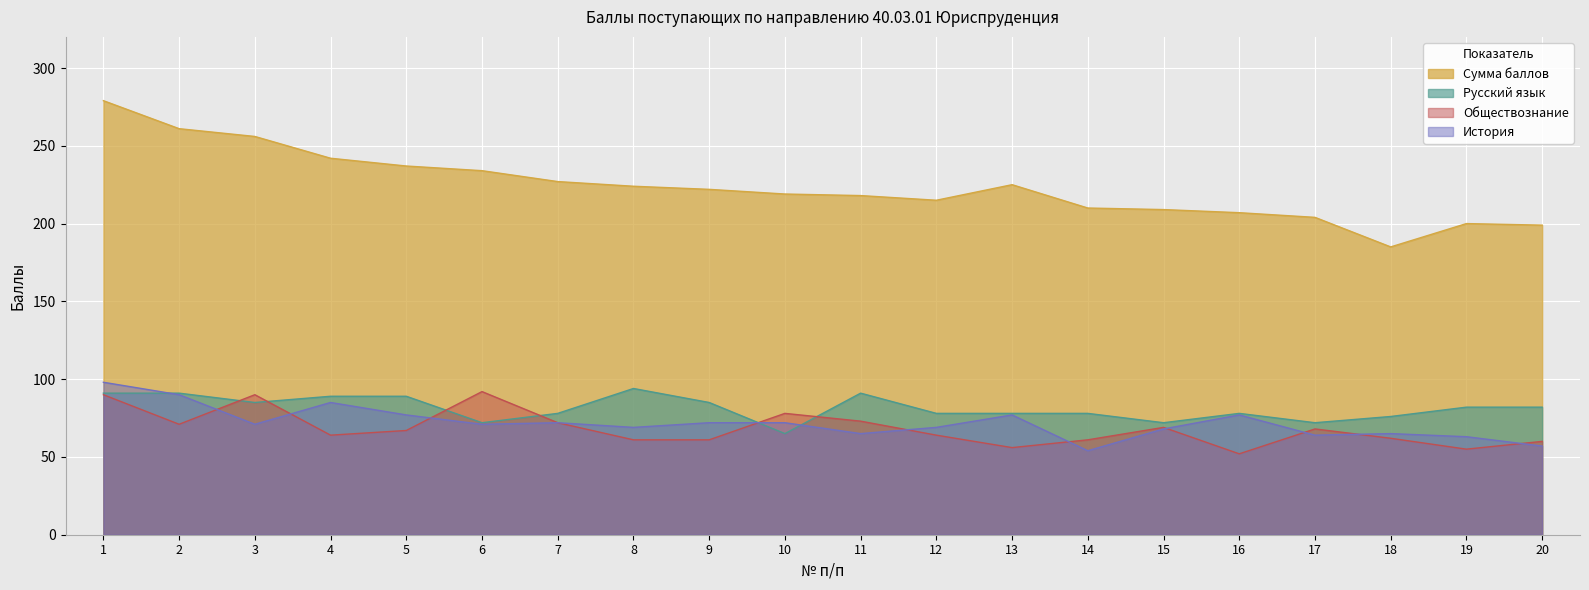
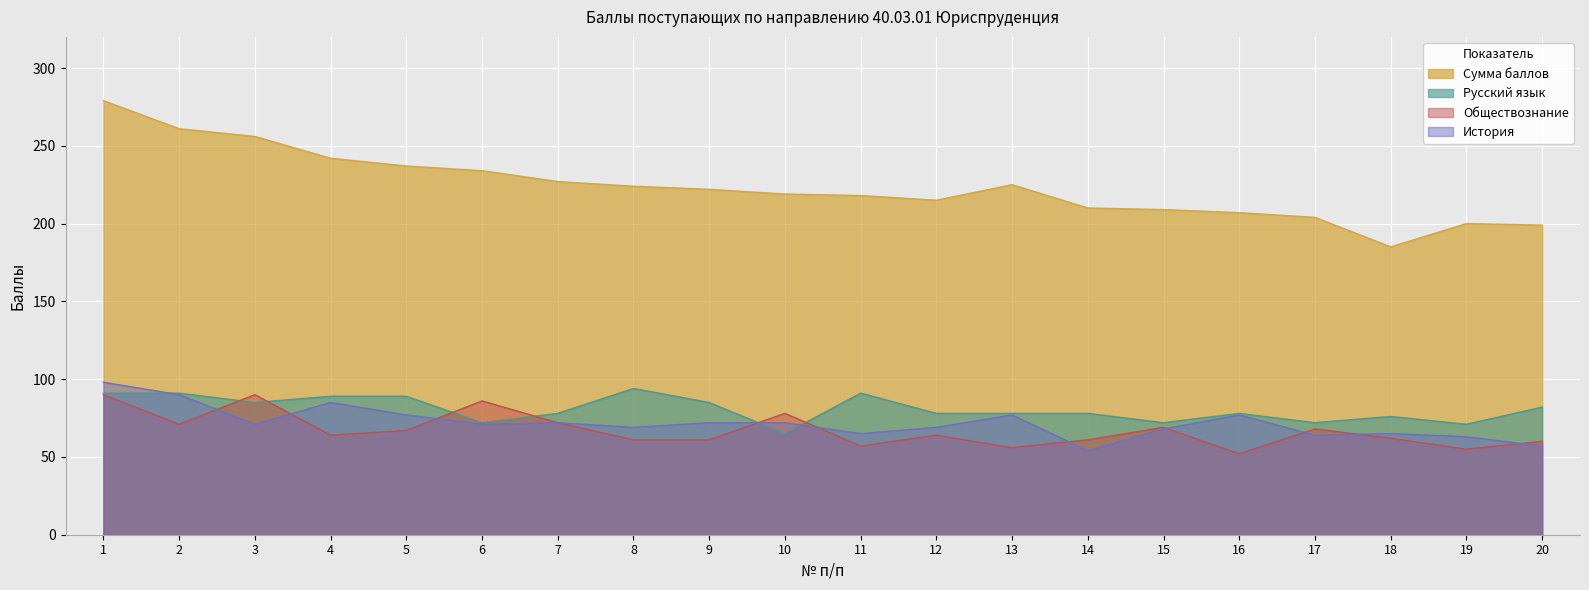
Обществознание, 6: 92 -> 86
Обществознание, 11: 73 -> 57
Русский язык, 19: 82 -> 71
